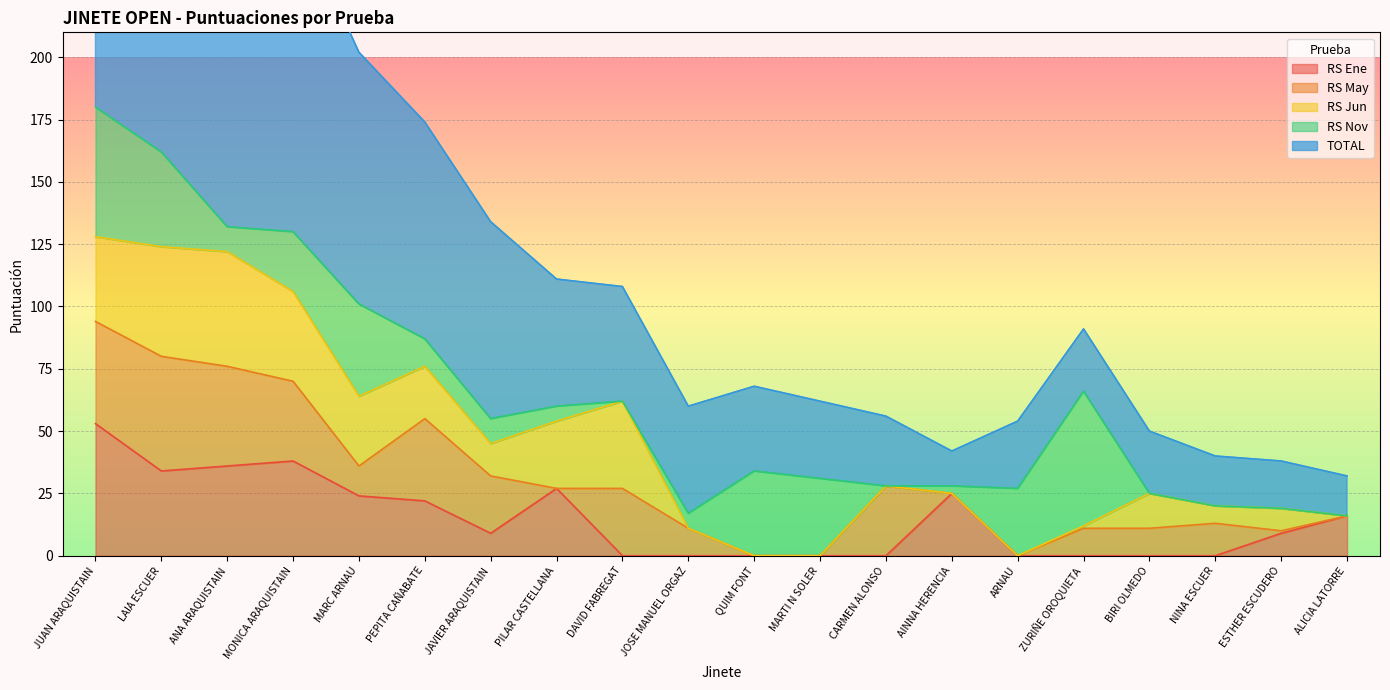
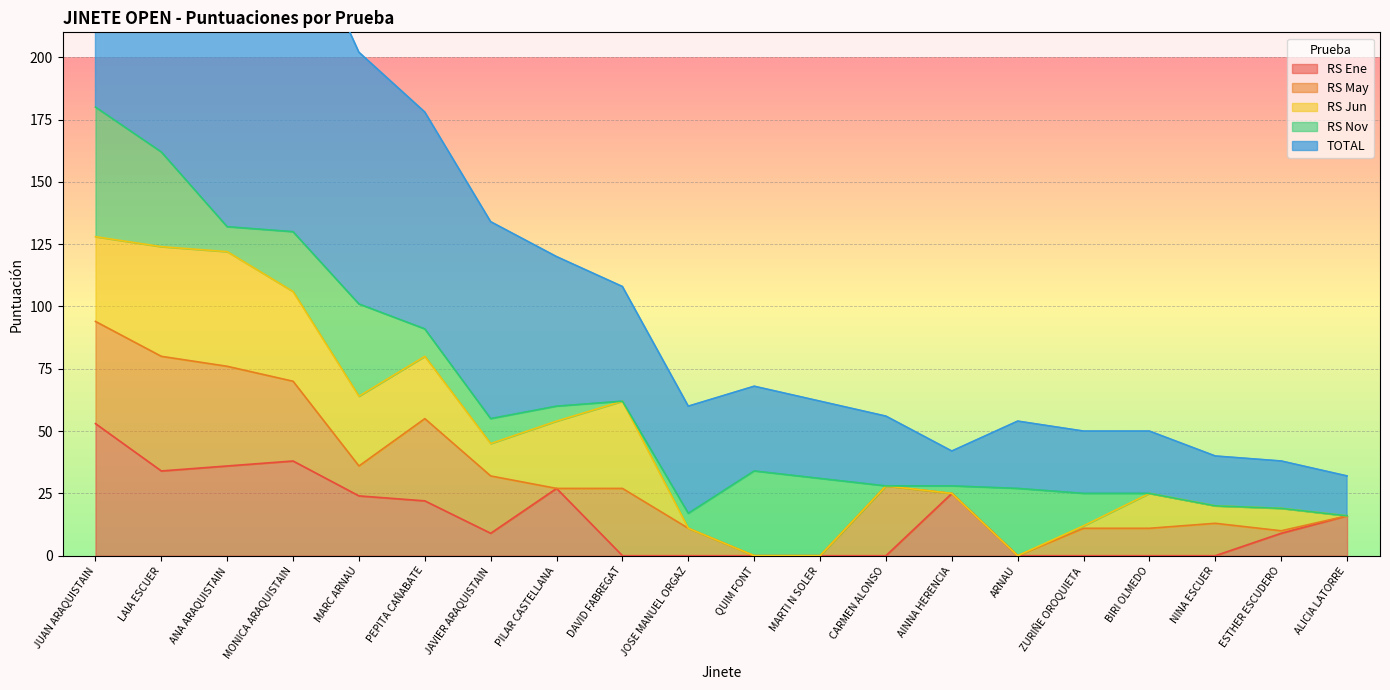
RS Jun, PEPITA CAÑABATE: 21 -> 25
TOTAL, PILAR CASTELLANA: 51 -> 60
RS Nov, ZURIÑE OROQUIETA: 54 -> 13
